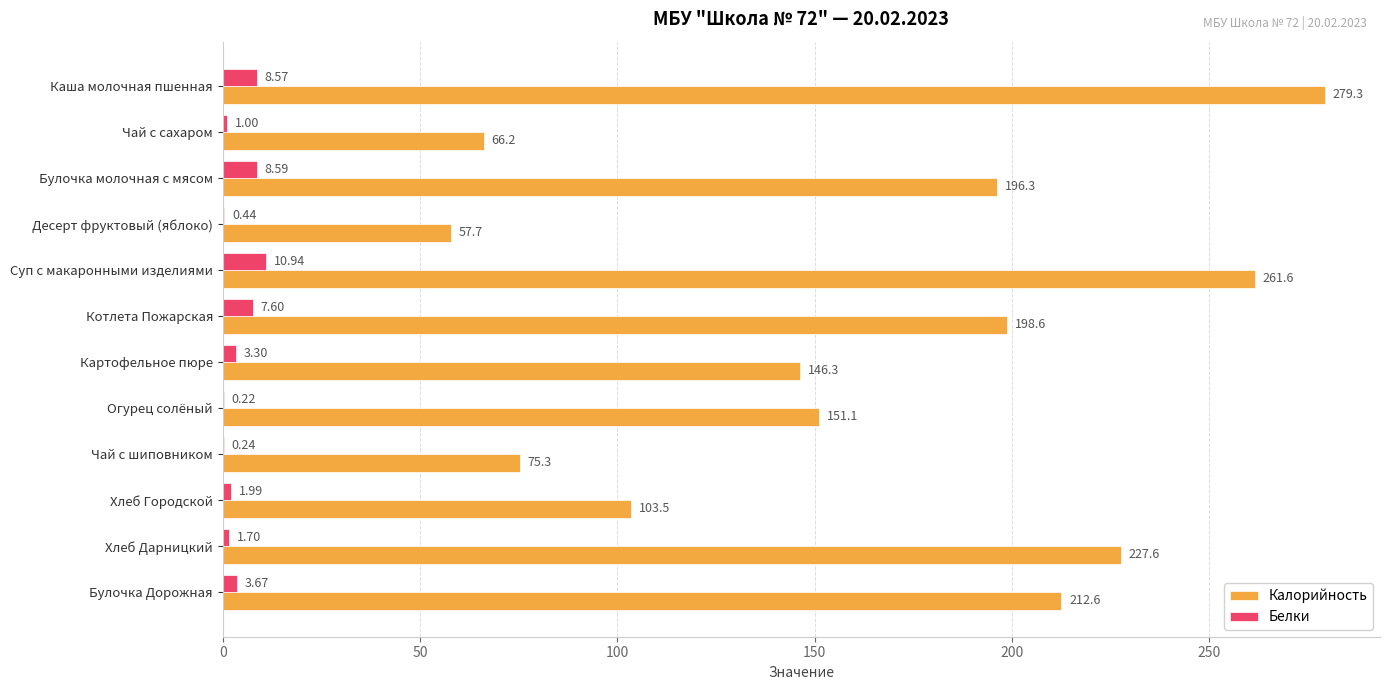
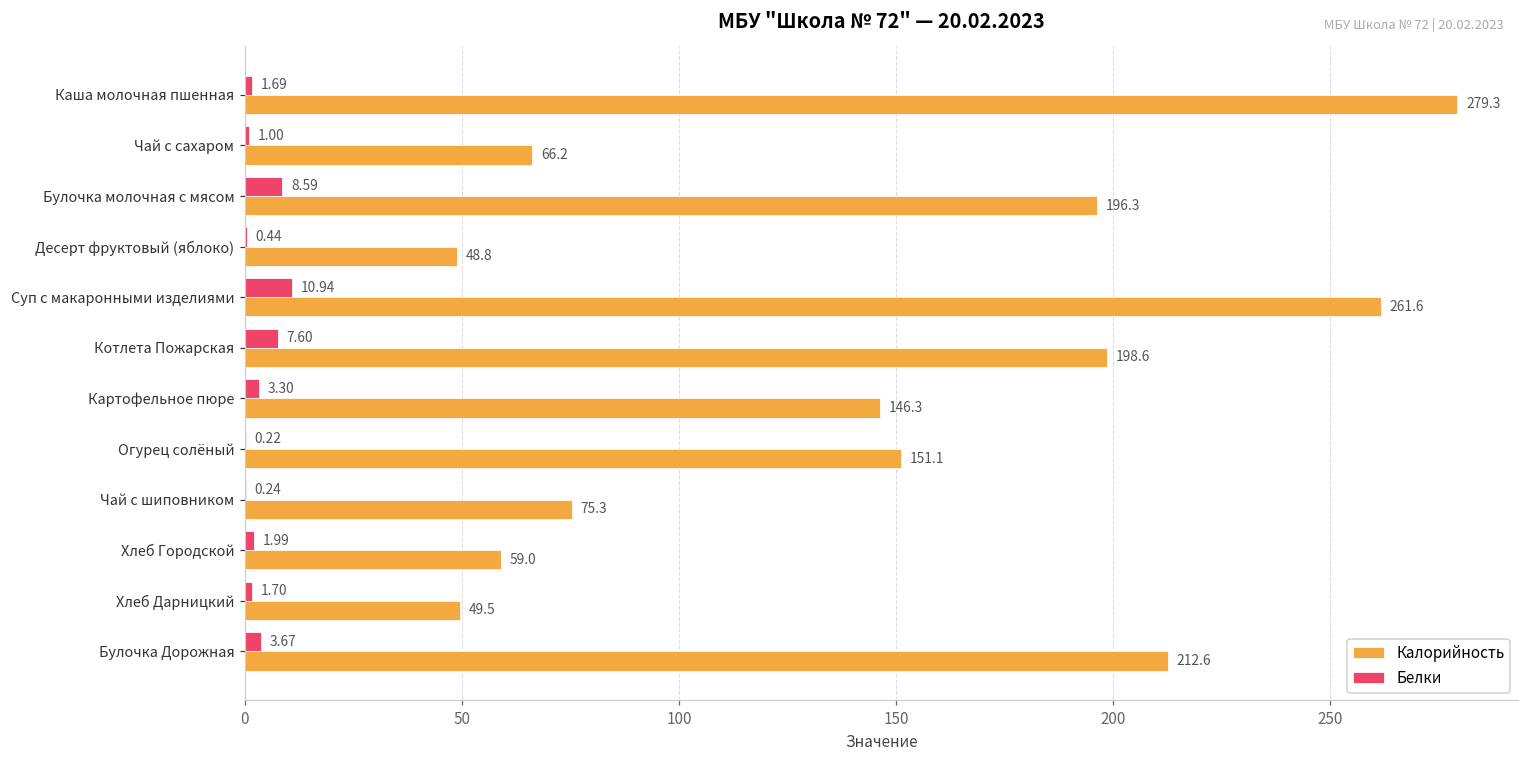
Белки, Каша молочная пшенная: 8.57 -> 1.69
Калорийность, Десерт фруктовый (яблоко): 57.7 -> 48.8
Калорийность, Хлеб Городской: 103.5 -> 59.0
Калорийность, Хлеб Дарницкий: 227.6 -> 49.5
